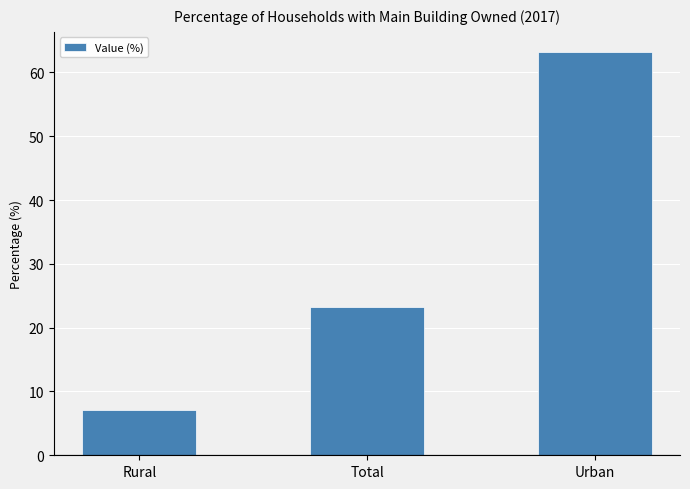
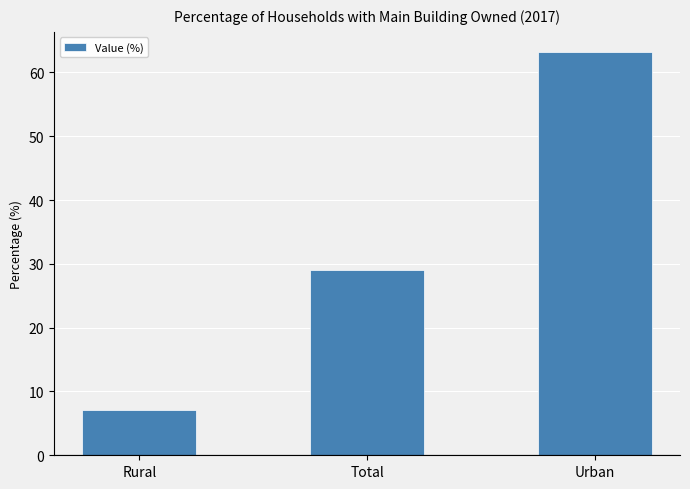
Total: 23 -> 29
